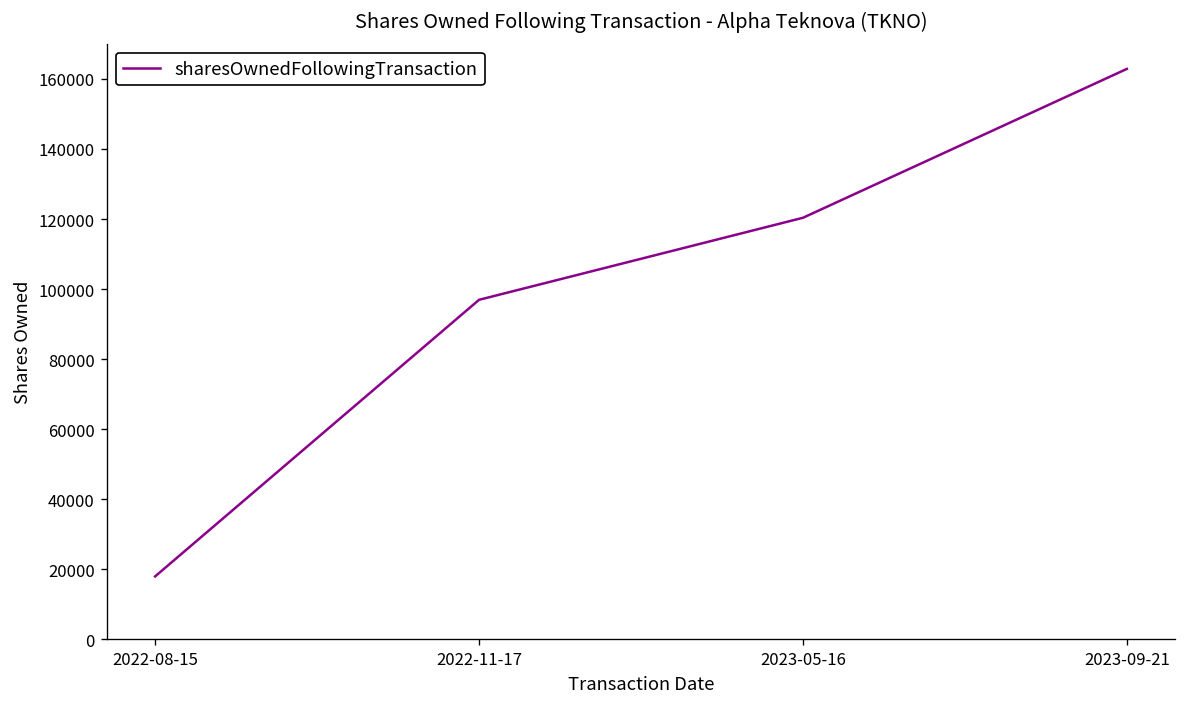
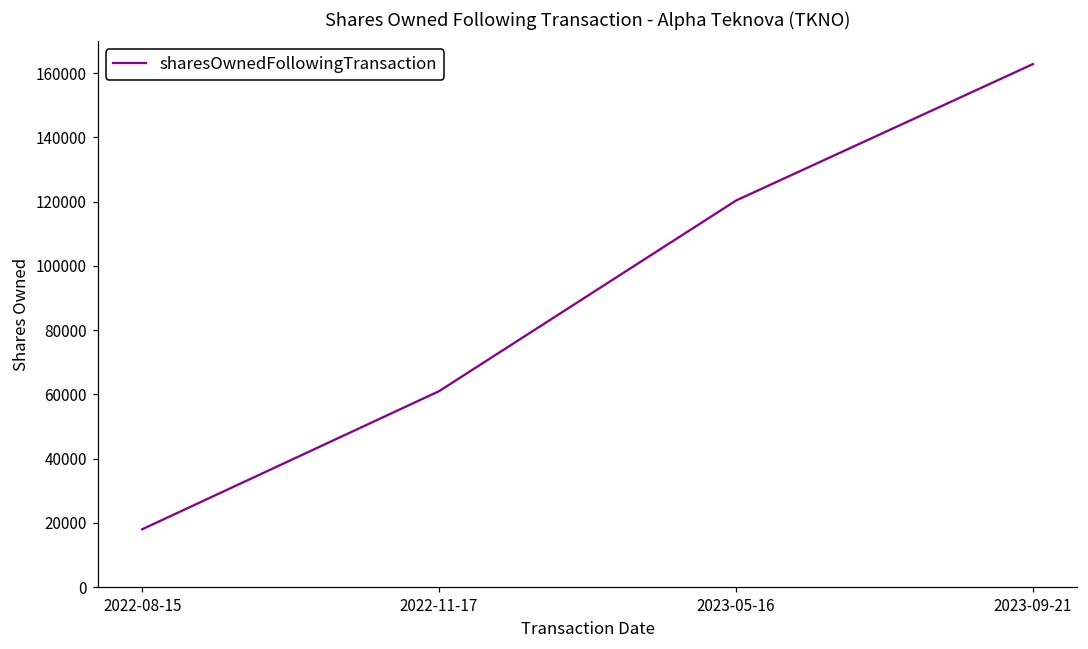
2022-11-17: 97000 -> 61000
